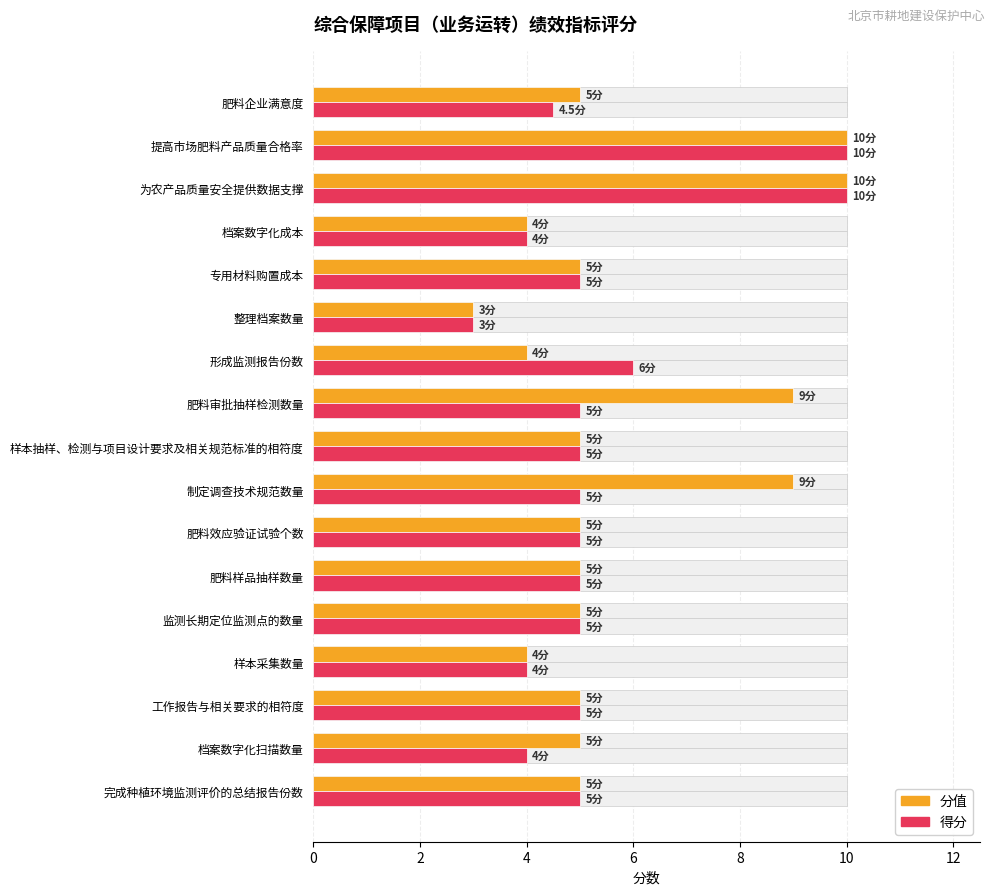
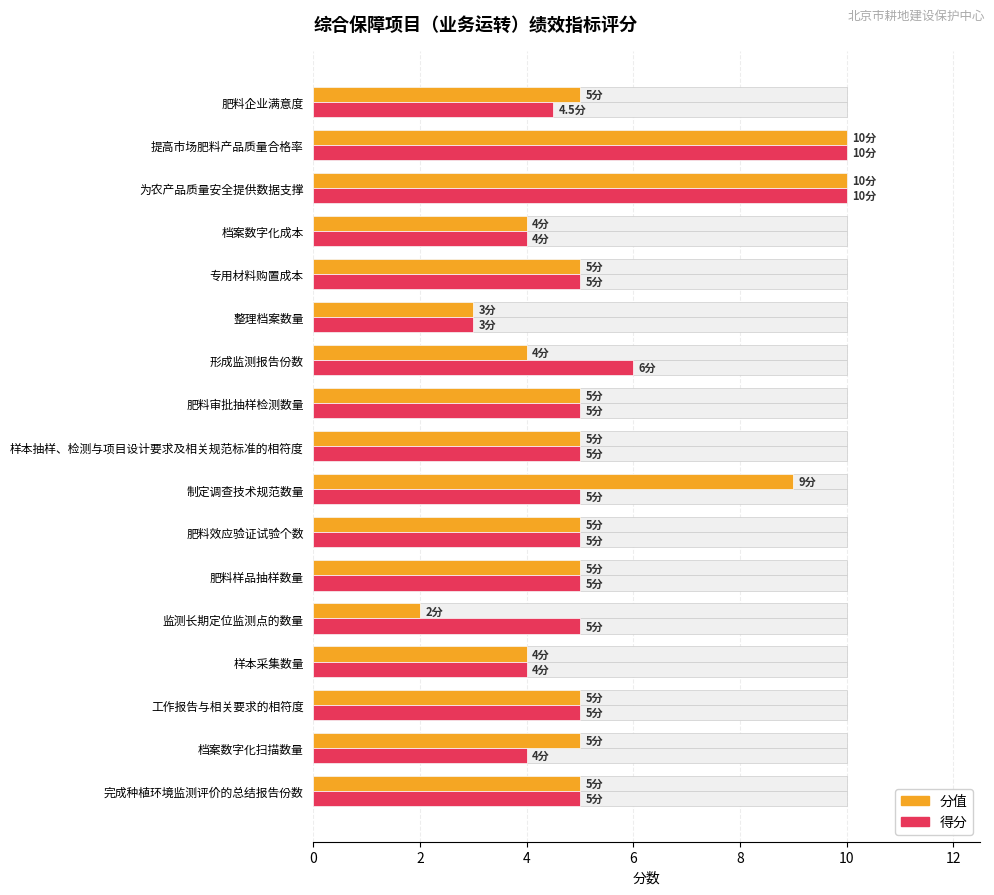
分值, 肥料审批抽样检测数量: 9分 -> 5分
分值, 监测长期定位监测点的数量: 5分 -> 2分
